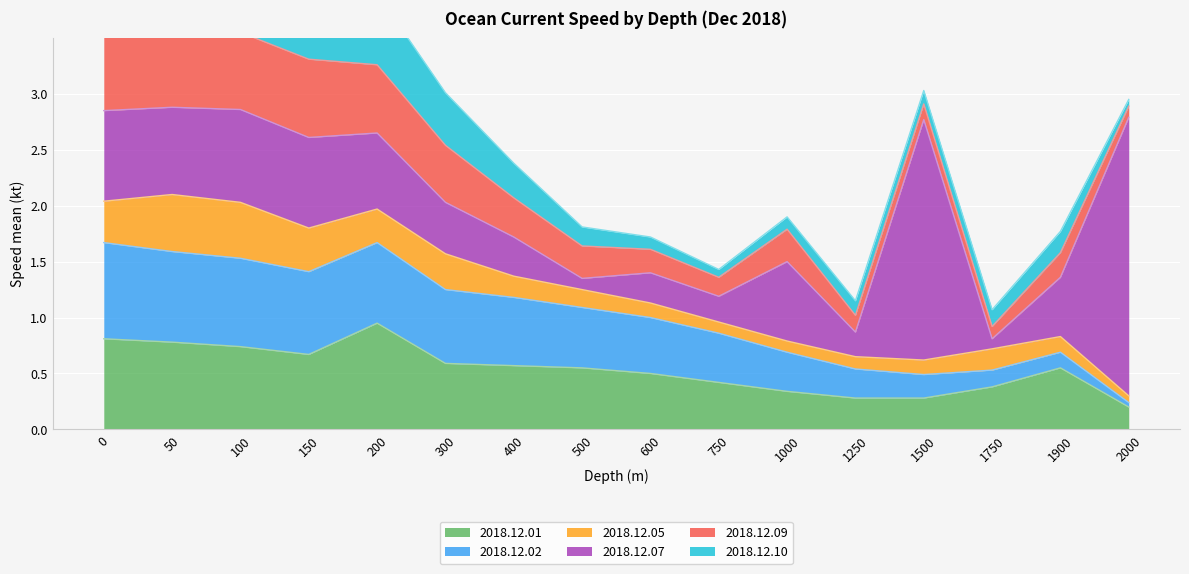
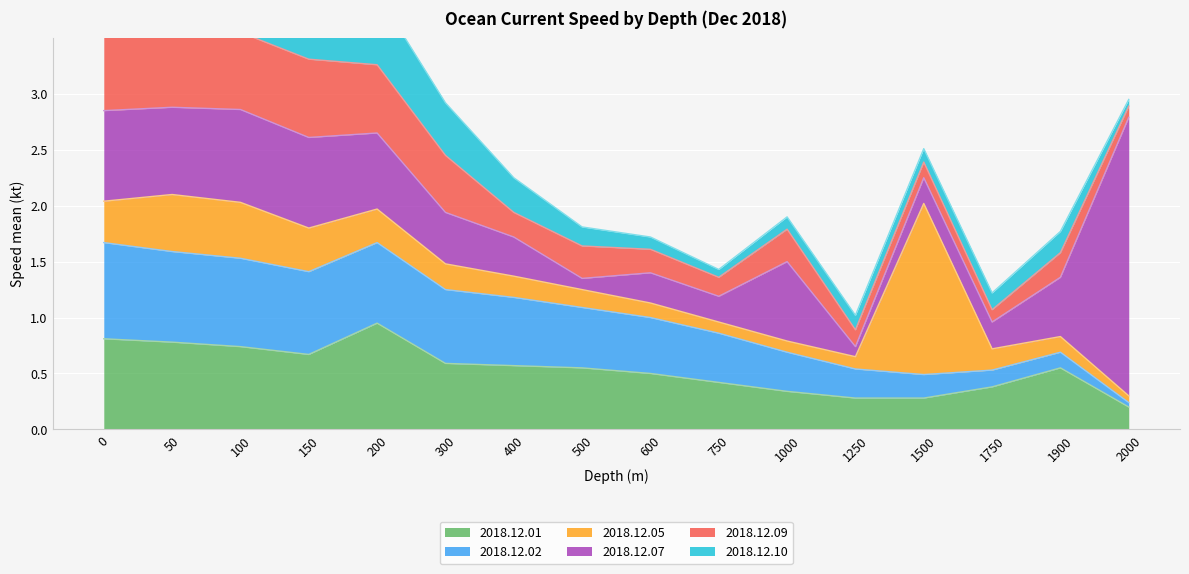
2018.12.05, 300: 0.32 -> 0.23
2018.12.09, 400: 0.35 -> 0.22
2018.12.07, 1250: 0.22 -> 0.09
2018.12.05, 1500: 0.13 -> 1.53
2018.12.07, 1500: 2.15 -> 0.23
2018.12.07, 1750: 0.09 -> 0.24
